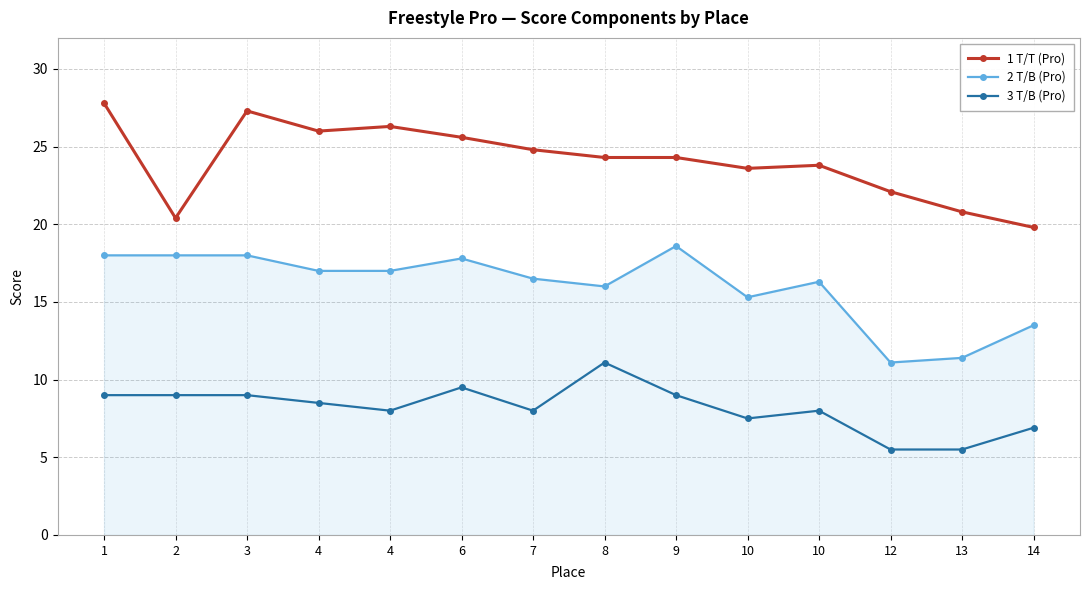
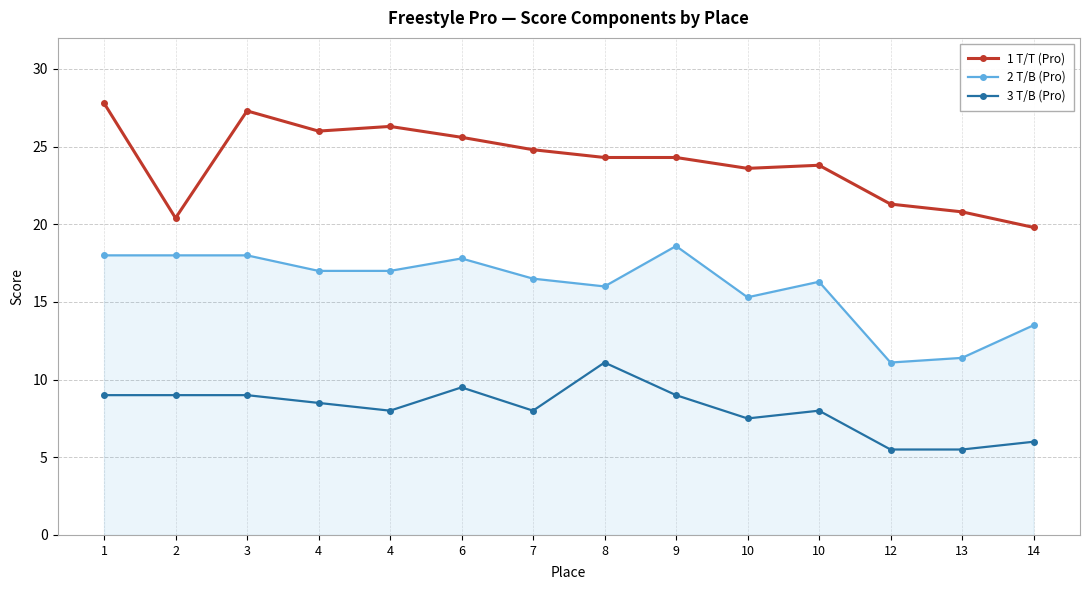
1 T/T (Pro), 12: 22.1 -> 21.3
3 T/B (Pro), 14: 6.9 -> 6.0
